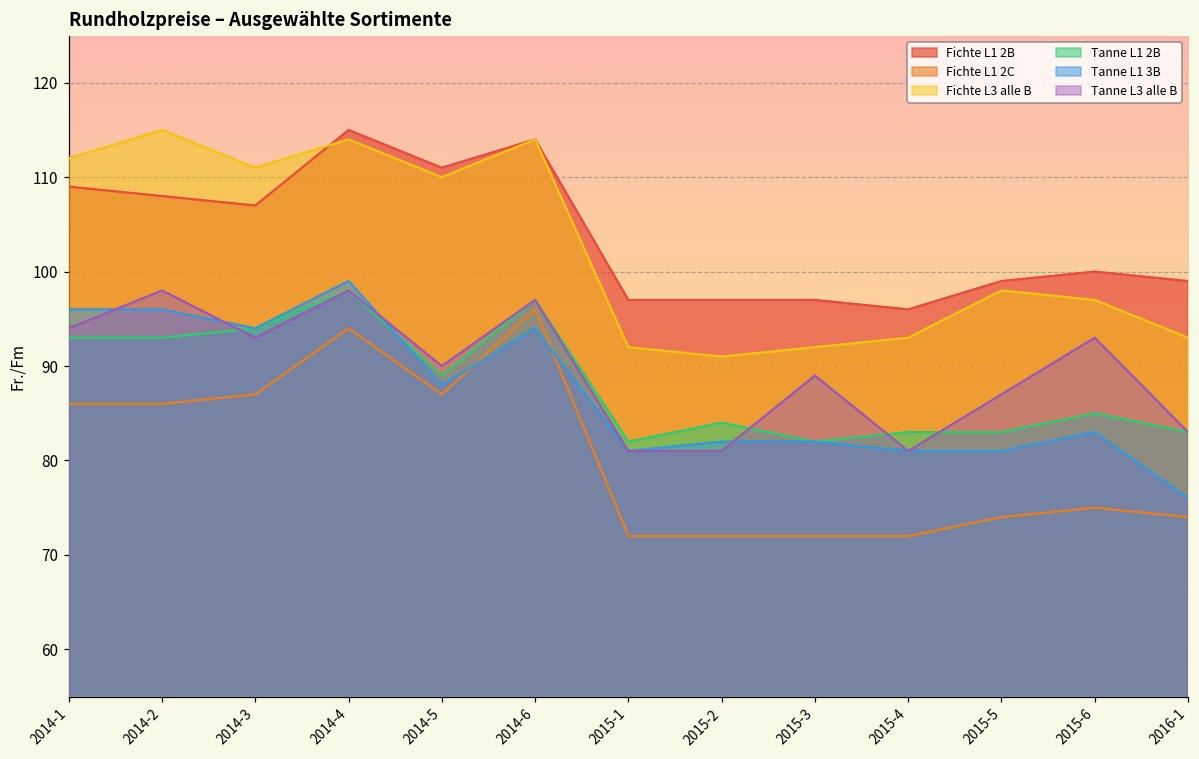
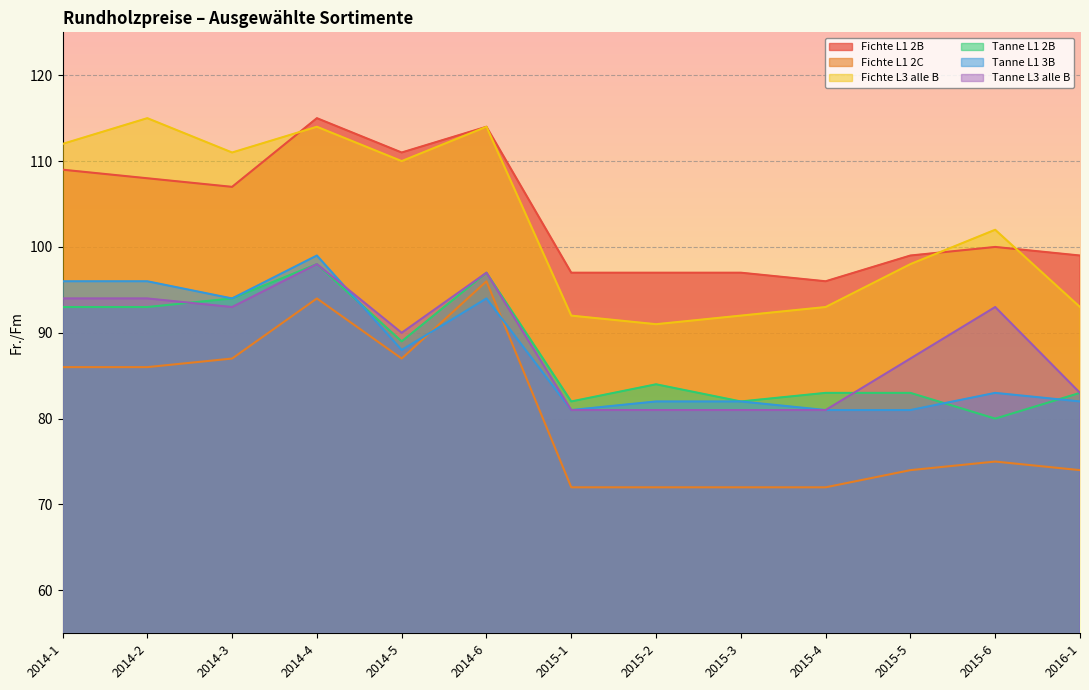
Tanne L3 alle B, 2014-2: 98 -> 94
Tanne L3 alle B, 2015-3: 89 -> 81
Fichte L3 alle B, 2015-6: 97 -> 102
Tanne L1 2B, 2015-6: 85 -> 80
Tanne L1 3B, 2016-1: 76 -> 82
